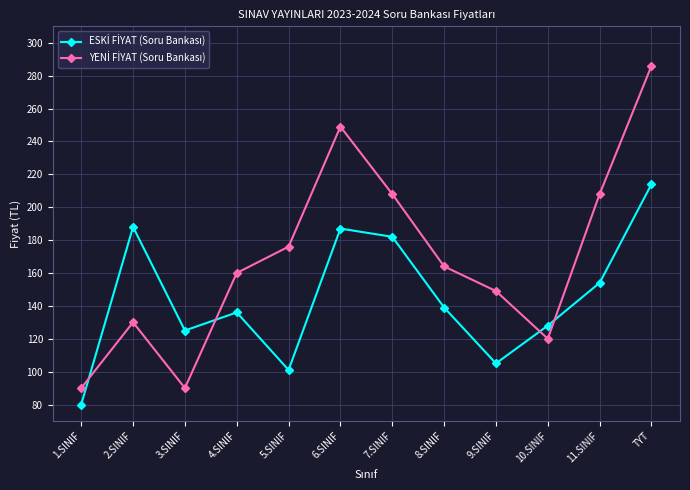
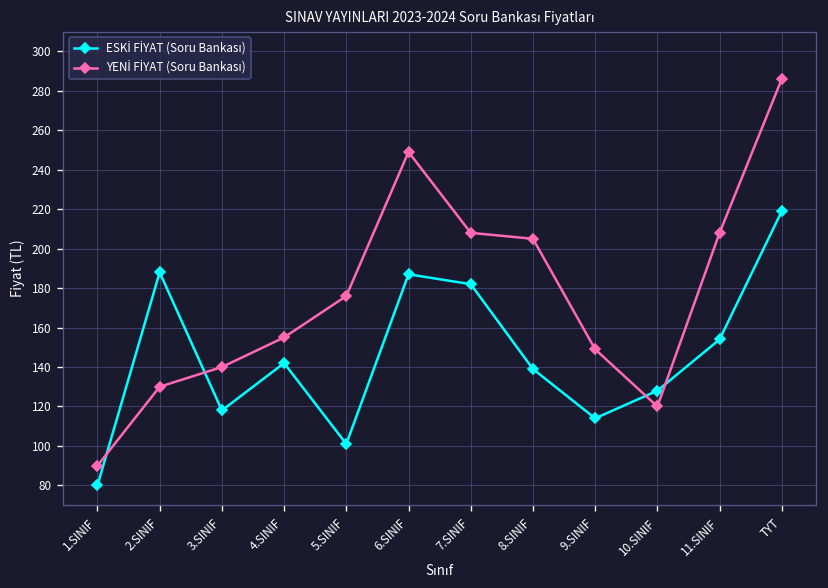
ESKİ FİYAT (Soru Bankası), 3.SINIF: 125 -> 118
YENİ FİYAT (Soru Bankası), 3.SINIF: 90 -> 140
ESKİ FİYAT (Soru Bankası), 4.SINIF: 136 -> 142
YENİ FİYAT (Soru Bankası), 4.SINIF: 160 -> 155
YENİ FİYAT (Soru Bankası), 8.SINIF: 164 -> 205
ESKİ FİYAT (Soru Bankası), 9.SINIF: 105 -> 114
ESKİ FİYAT (Soru Bankası), TYT: 214 -> 219
